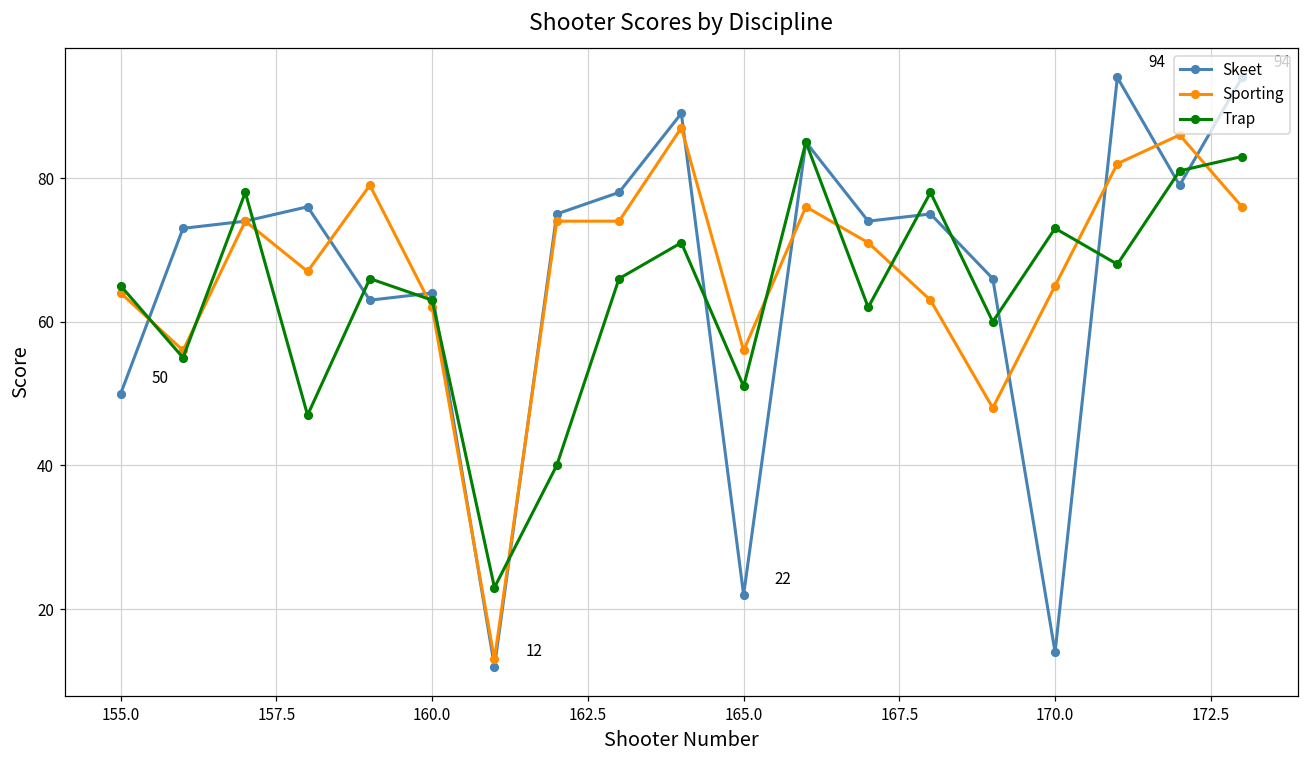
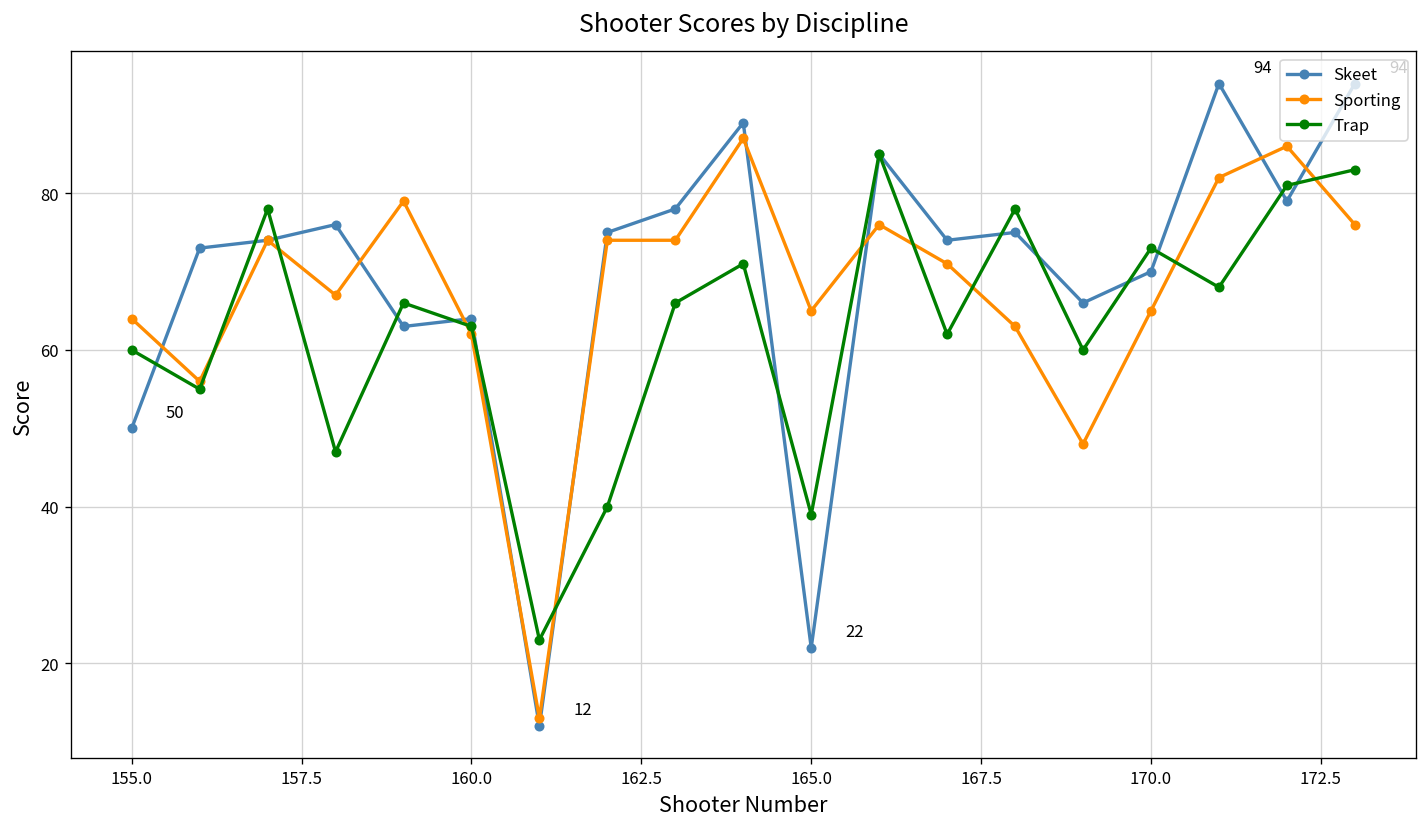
Trap, 155.0: 65 -> 60
Sporting, 165.0: 56 -> 65
Trap, 165.0: 51 -> 39
Skeet, 170.0: 14 -> 70
